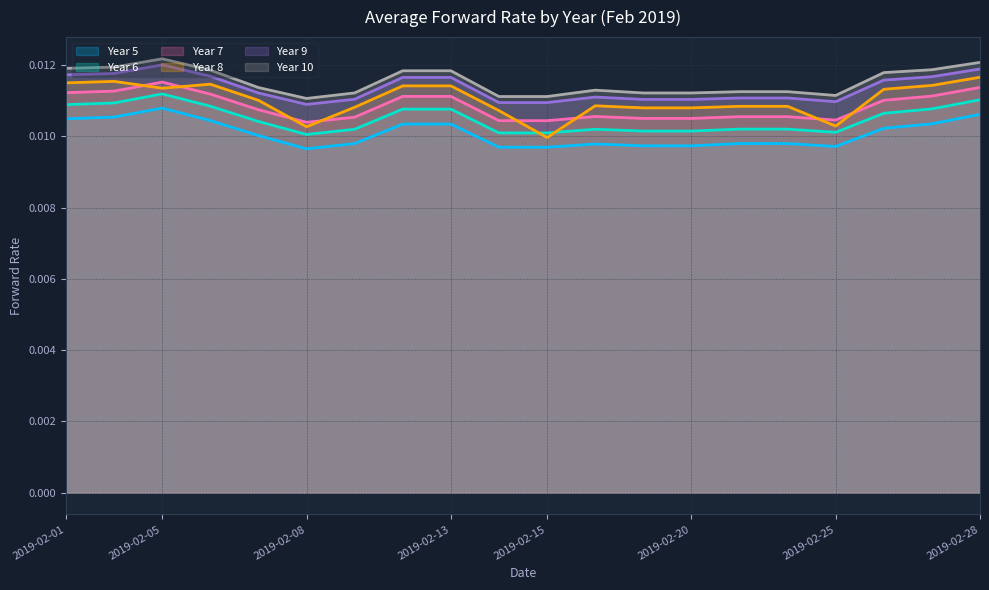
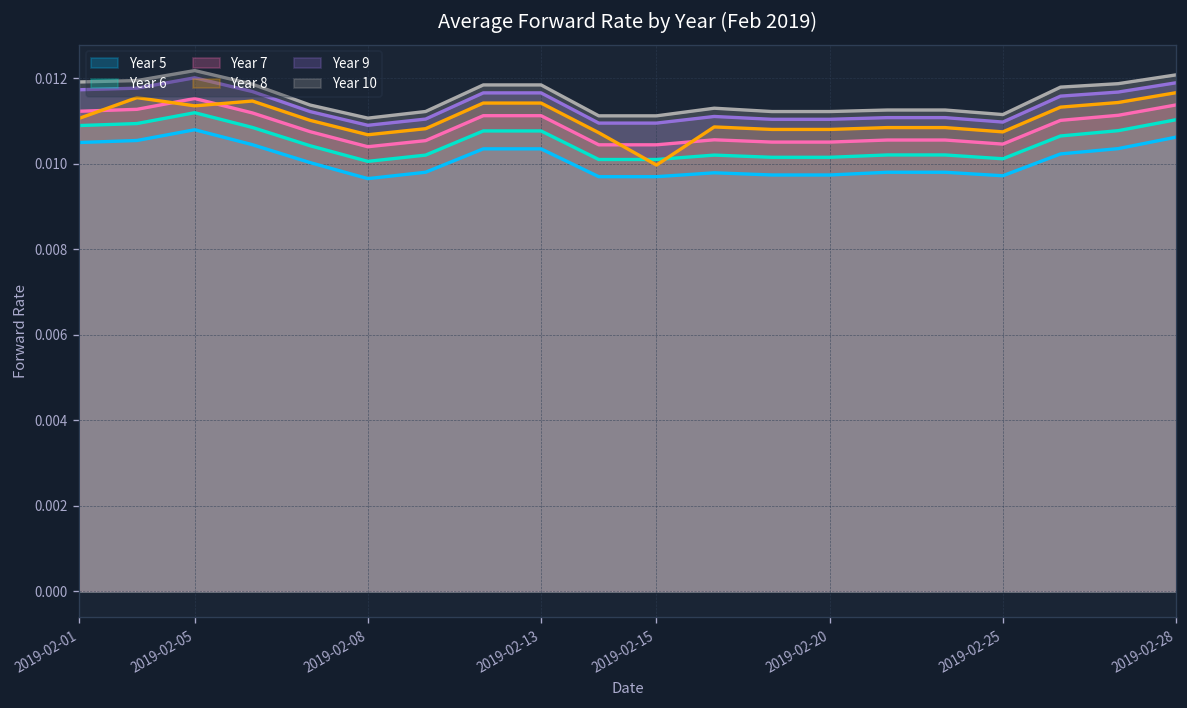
Year 8, 2019-02-01: 0.0115 -> 0.0111
Year 8, 2019-02-08: 0.0103 -> 0.0107
Year 8, 2019-02-25: 0.0103 -> 0.0107
